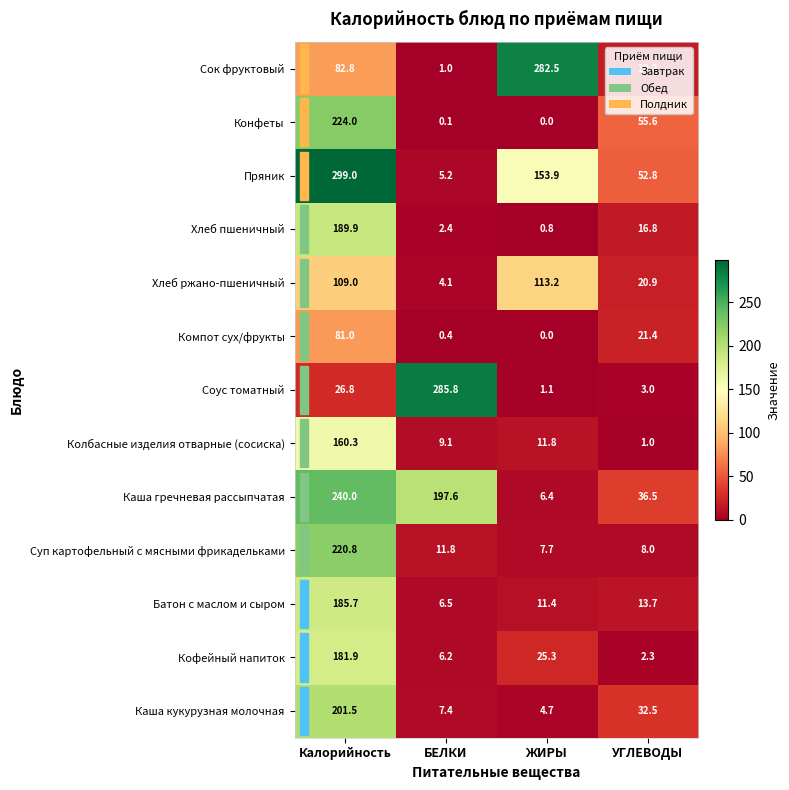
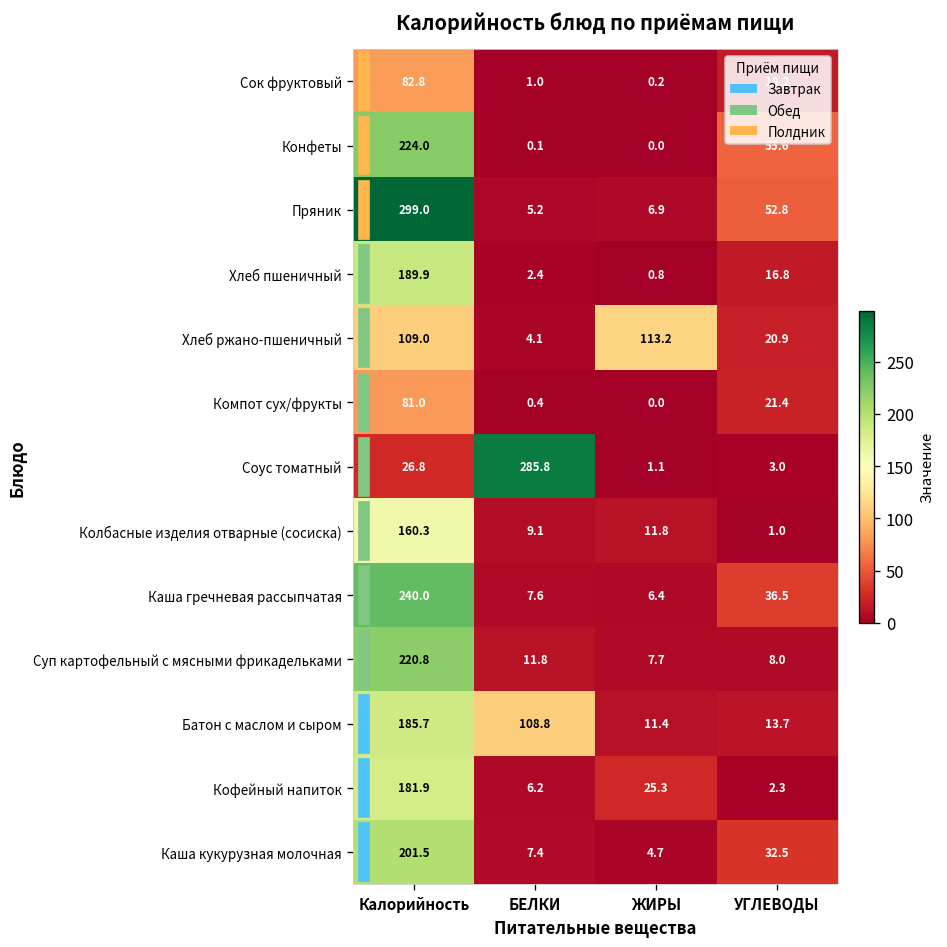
Сок фруктовый, ЖИРЫ: 282.5 -> 0.2
Пряник, ЖИРЫ: 153.9 -> 6.9
Каша гречневая рассыпчатая, БЕЛКИ: 197.6 -> 7.6
Батон с маслом и сыром, БЕЛКИ: 6.5 -> 108.8
